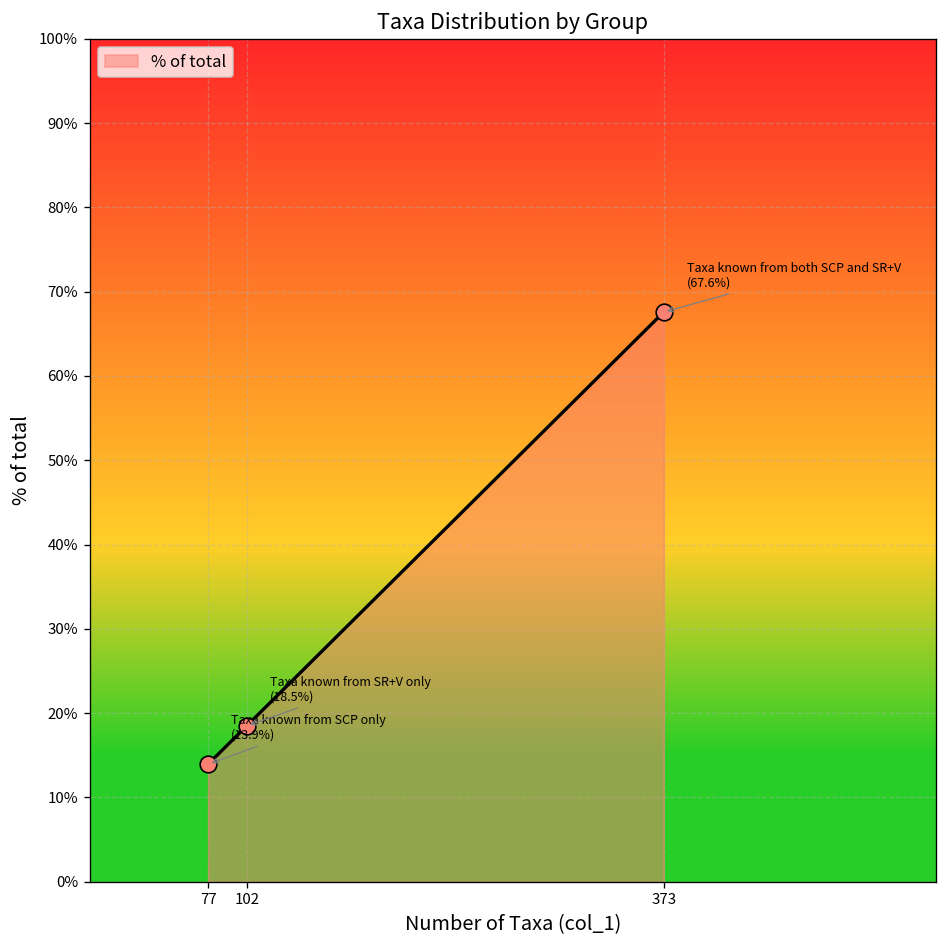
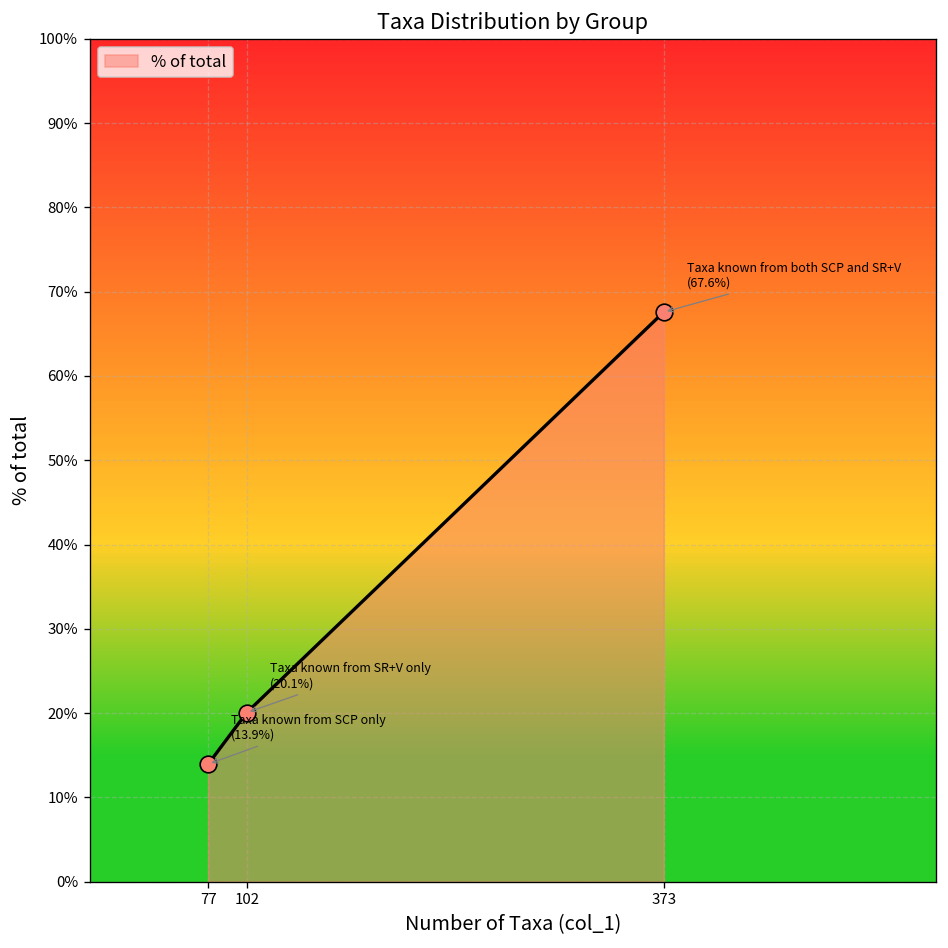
102: (18.5%) -> (20.1%)
